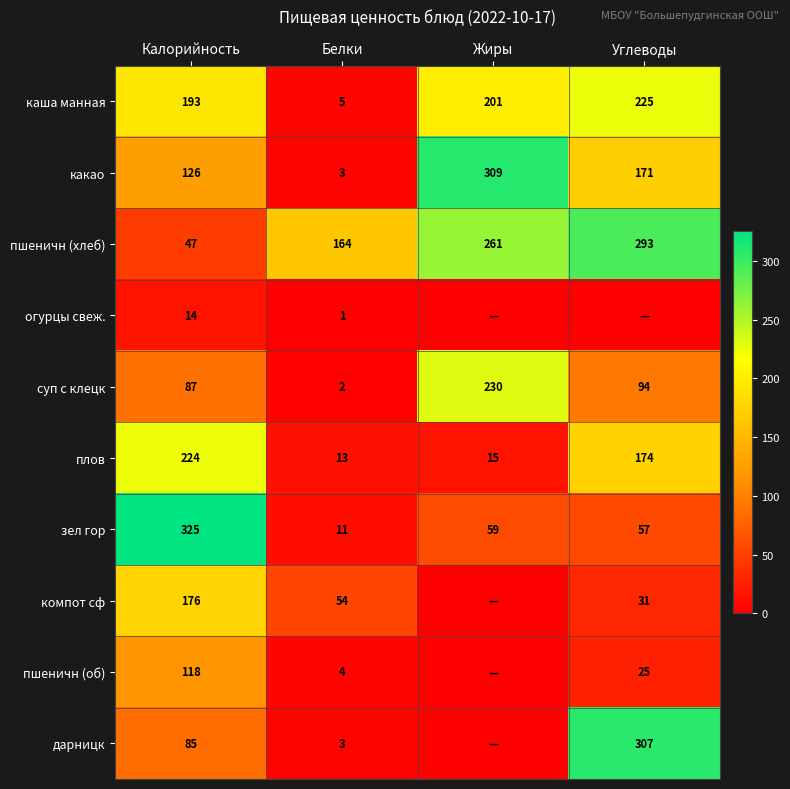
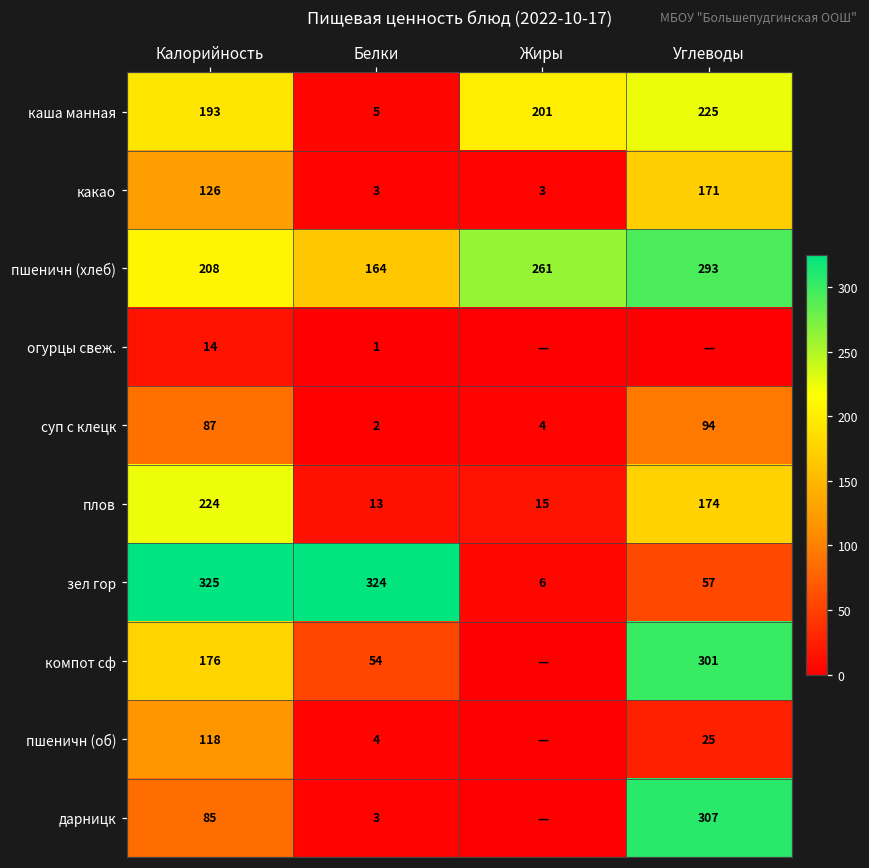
какао, Жиры: 309 -> 3
пшеничн (хлеб), Калорийность: 47 -> 208
суп с клецк, Жиры: 230 -> 4
зел гор, Белки: 11 -> 324
зел гор, Жиры: 59 -> 6
компот сф, Углеводы: 31 -> 301
